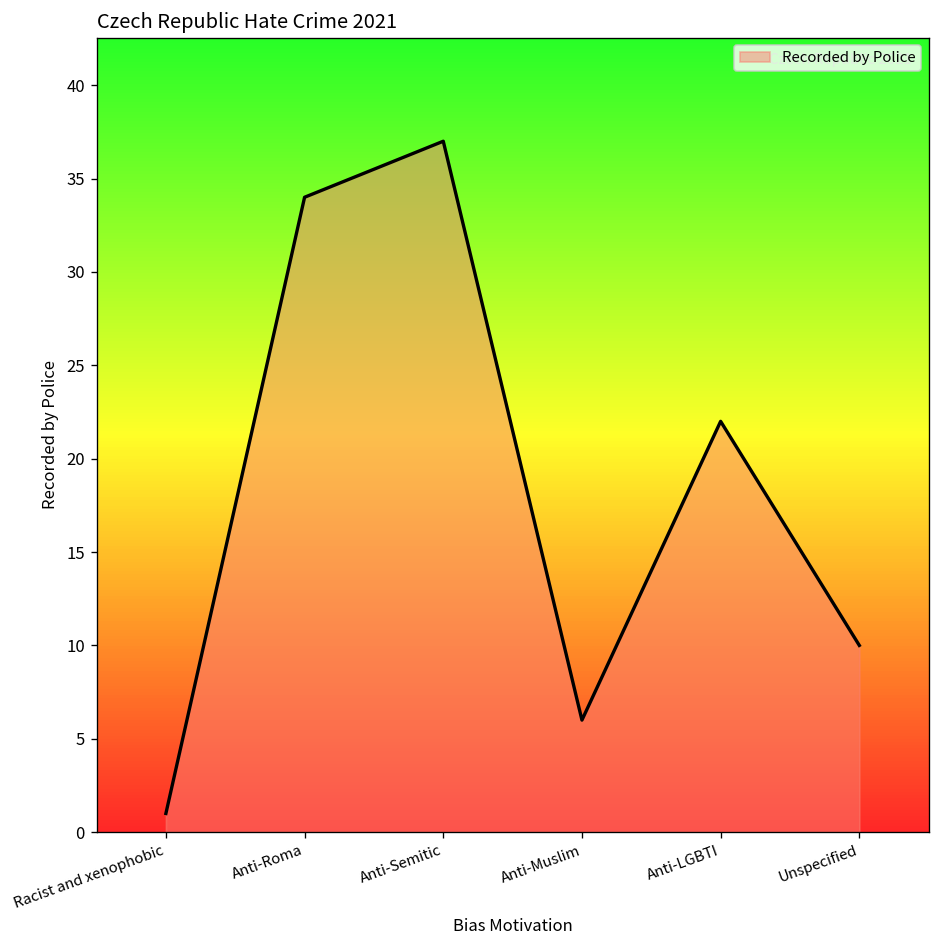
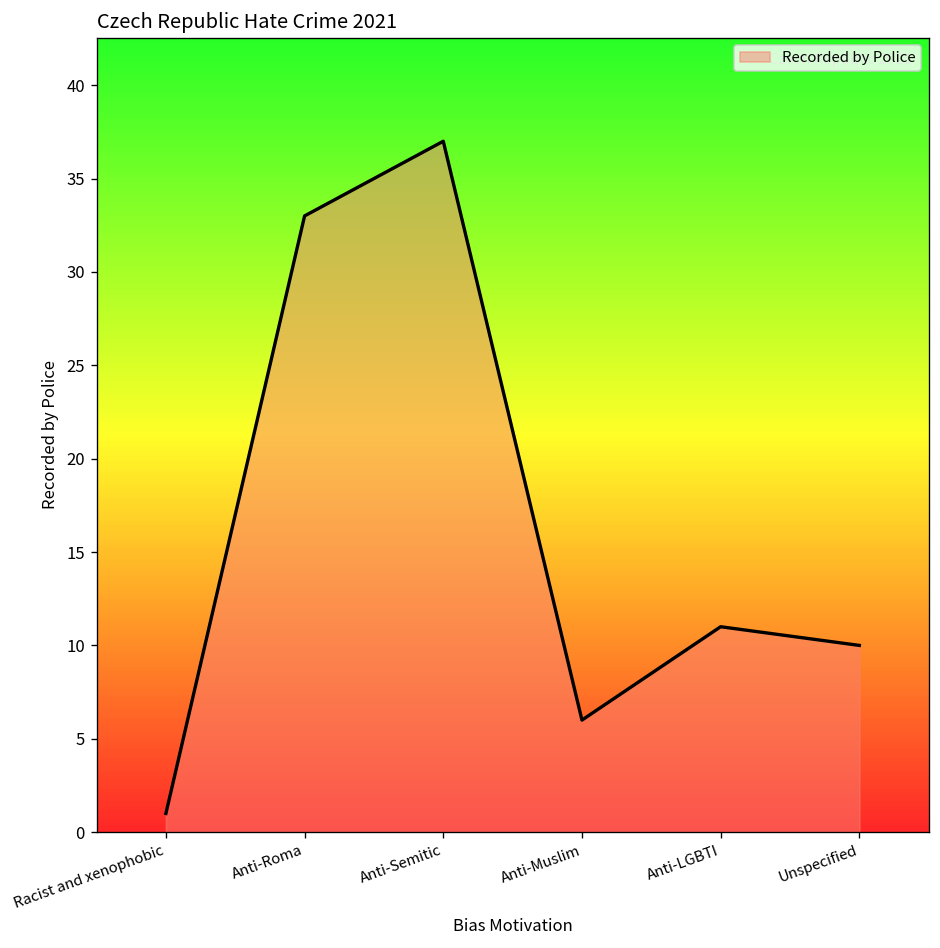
Anti-Roma: 34 -> 33
Anti-LGBTI: 22 -> 11
